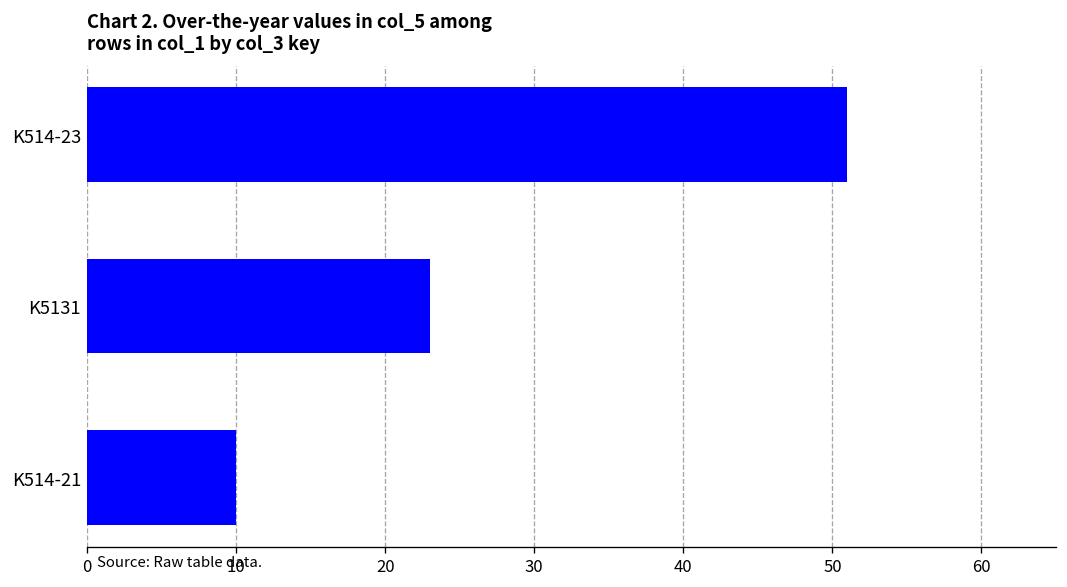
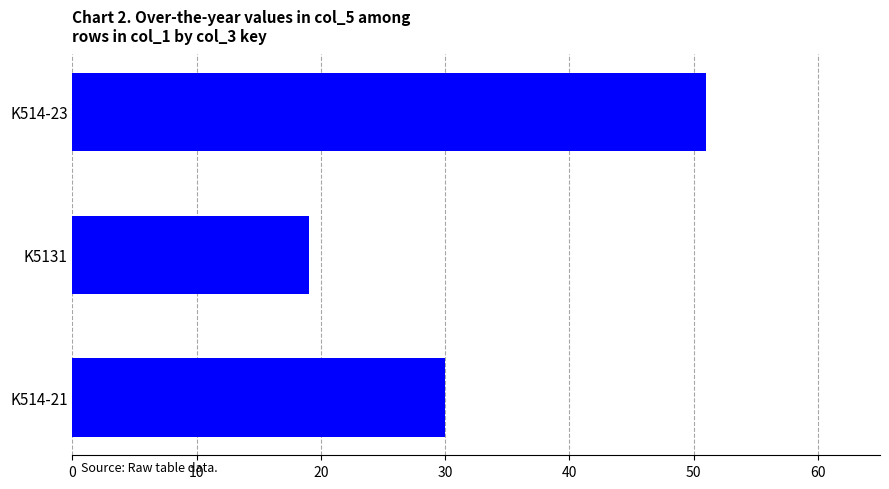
K5131: 23 -> 19
K514-21: 10 -> 30
